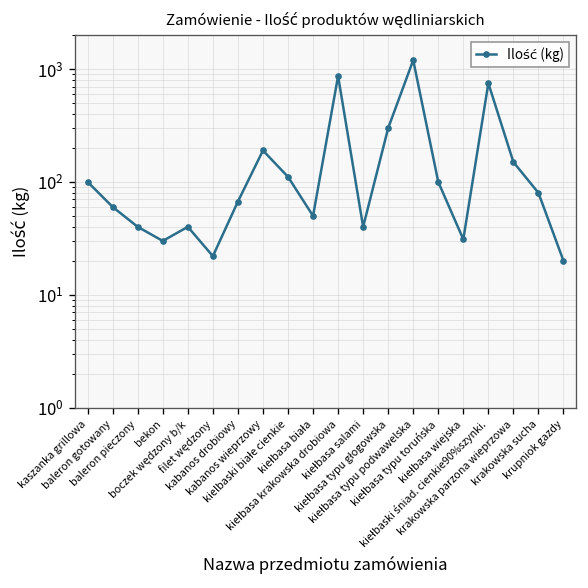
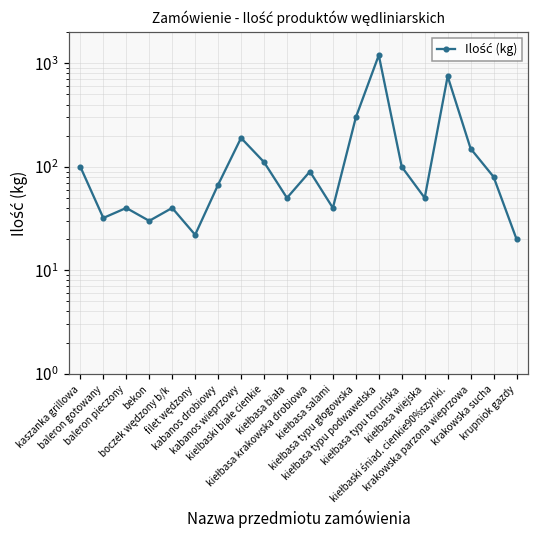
baleron gotowany: 60 -> 32
kiełbasa krakowska drobiowa: 900 -> 90
kiełbasa wiejska: 31 -> 50
